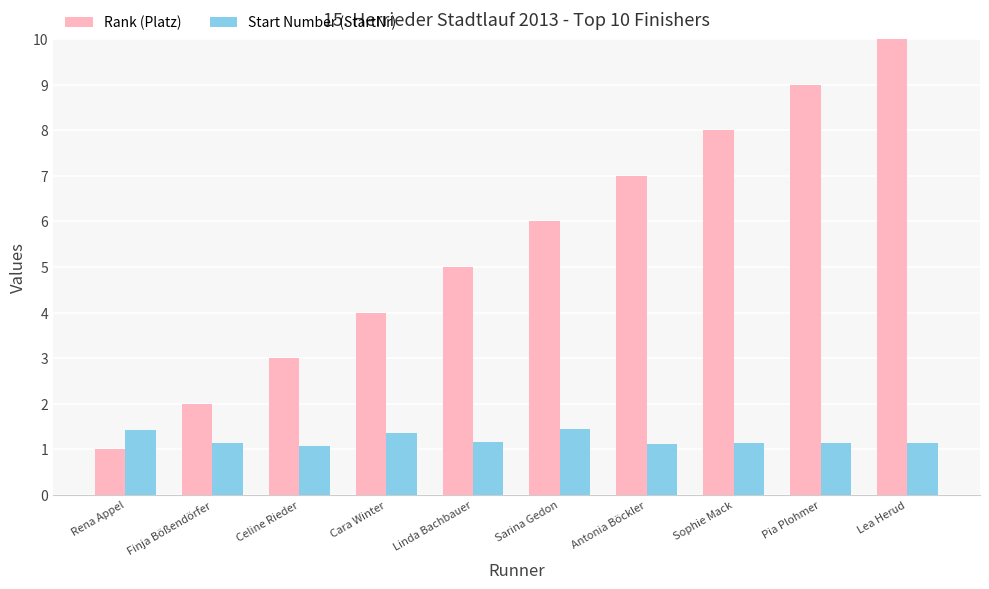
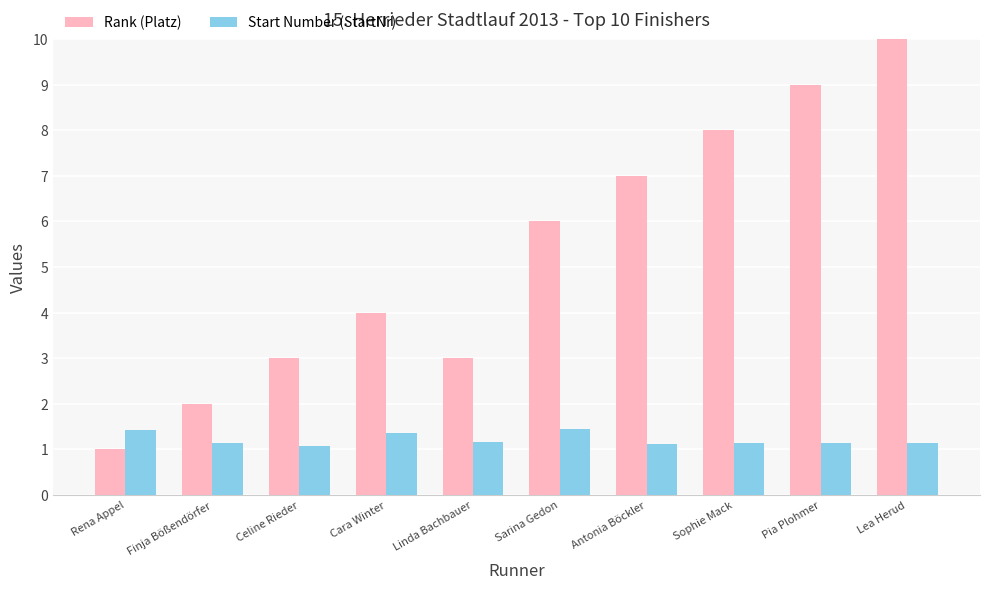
Rank (Platz), Linda Bachbauer: 5 -> 3
